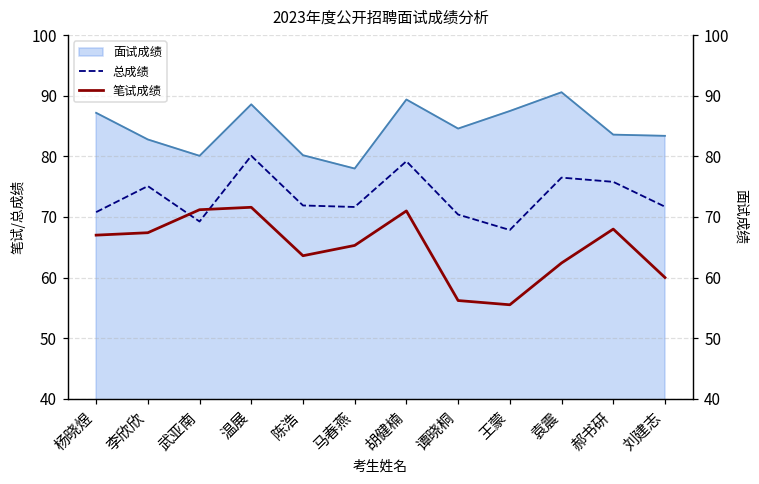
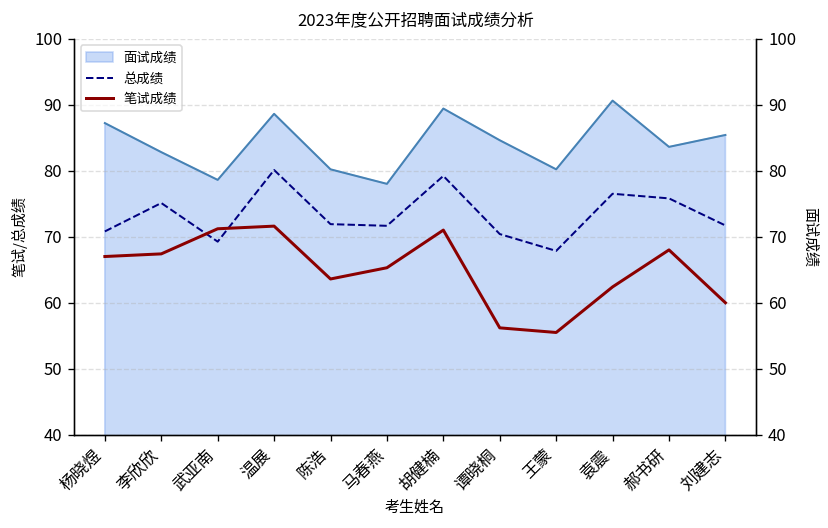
面试成绩, 武亚南: 80 -> 79
面试成绩, 王蒙: 88 -> 80
面试成绩, 刘建志: 83 -> 85
